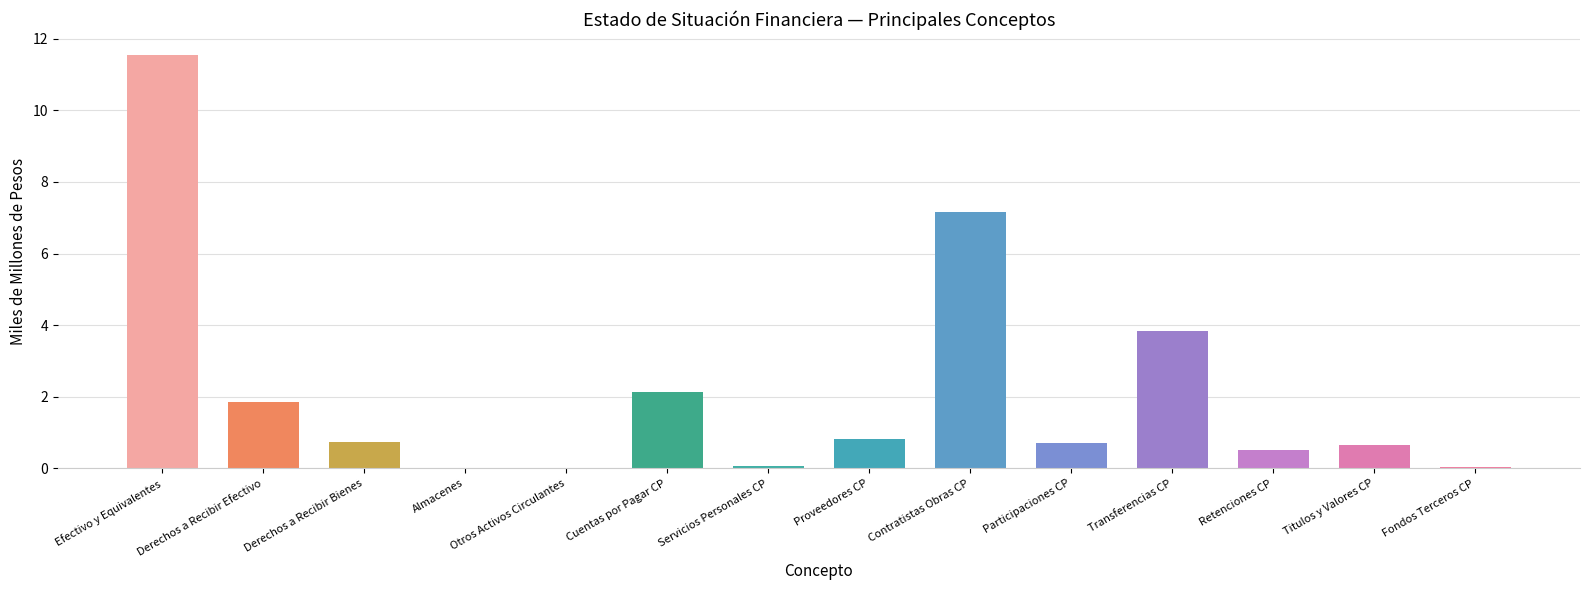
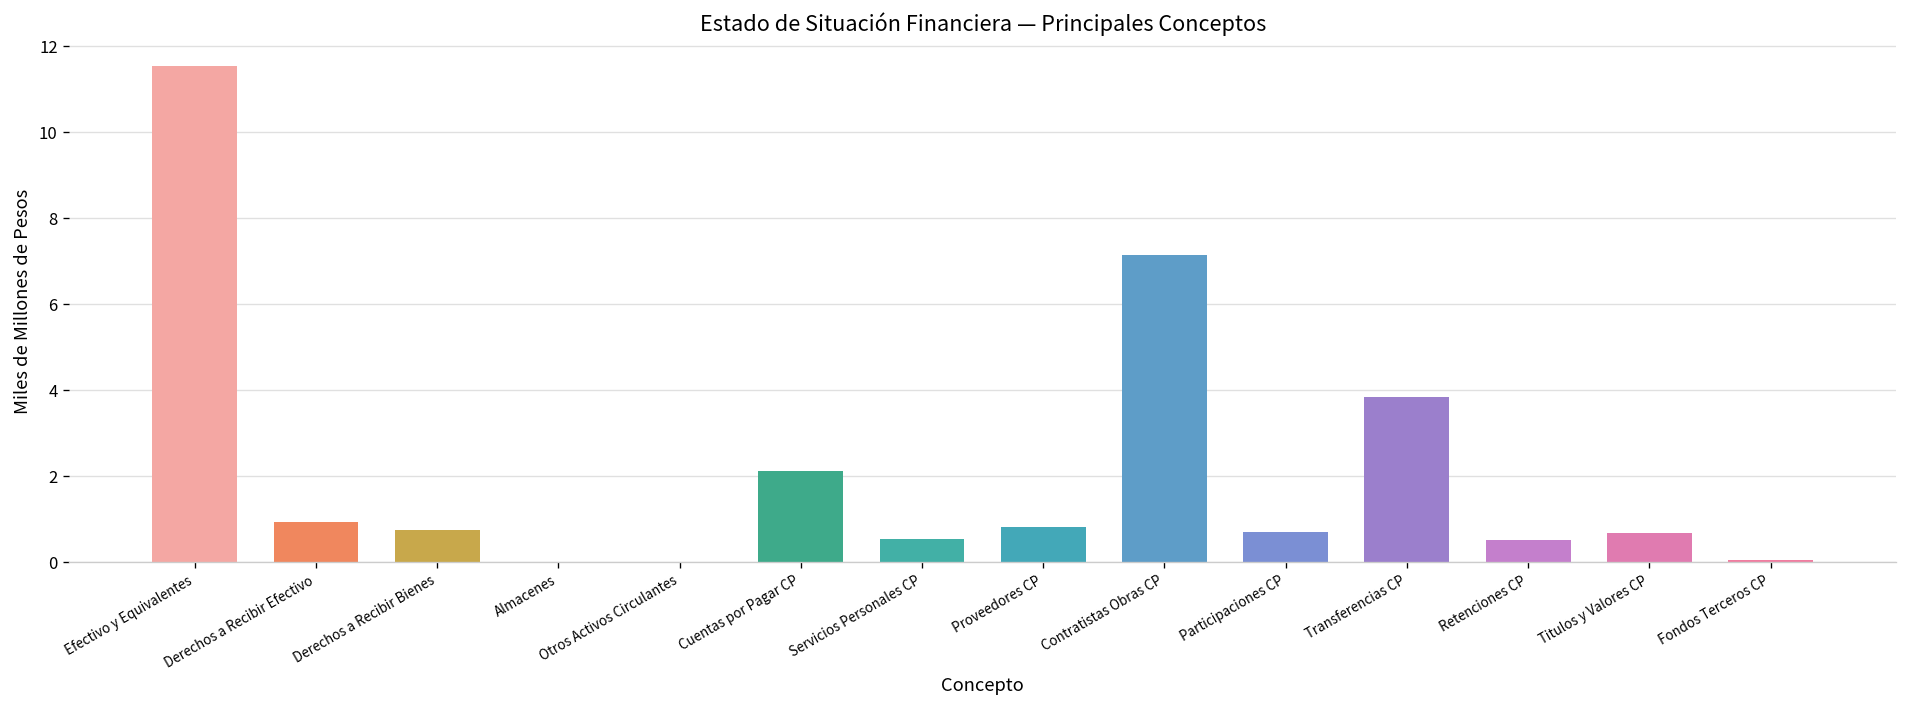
Derechos a Recibir Efectivo: 1.9 -> 0.9
Servicios Personales CP: 0.1 -> 0.5
